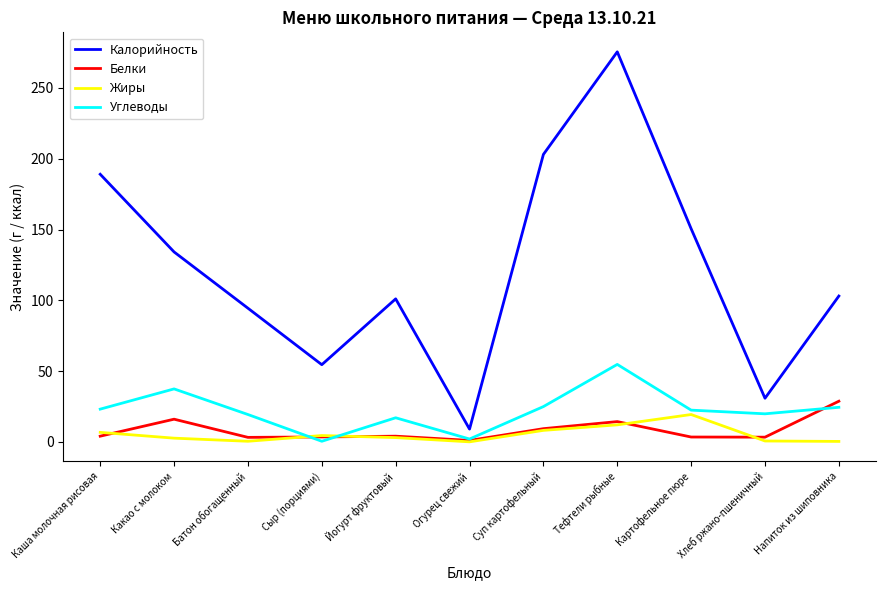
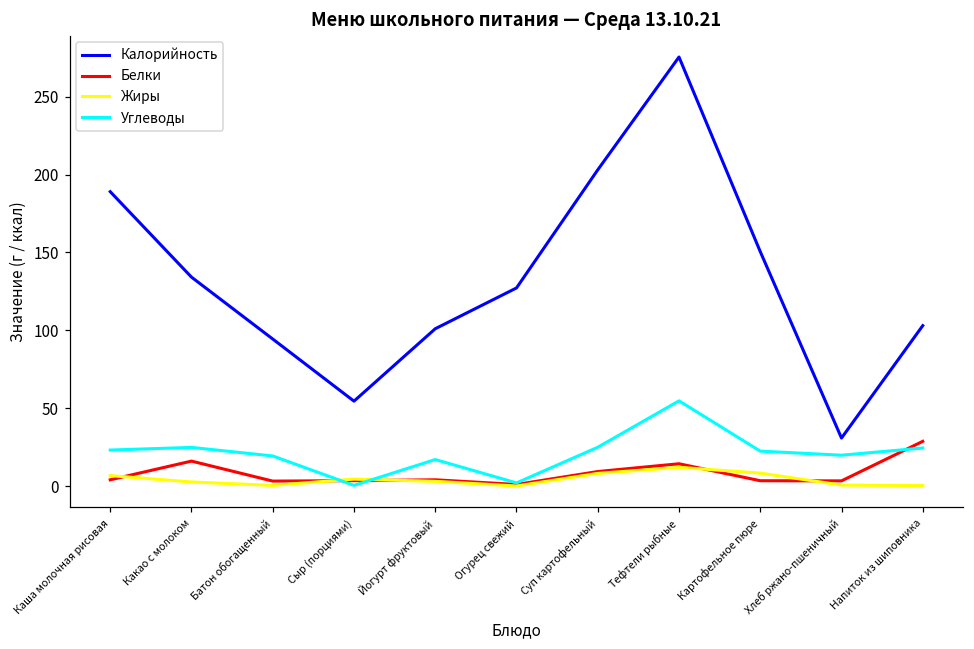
Углеводы, Какао с молоком: 37 -> 25
Калорийность, Огурец свежий: 9 -> 127
Жиры, Картофельное пюре: 19 -> 8
